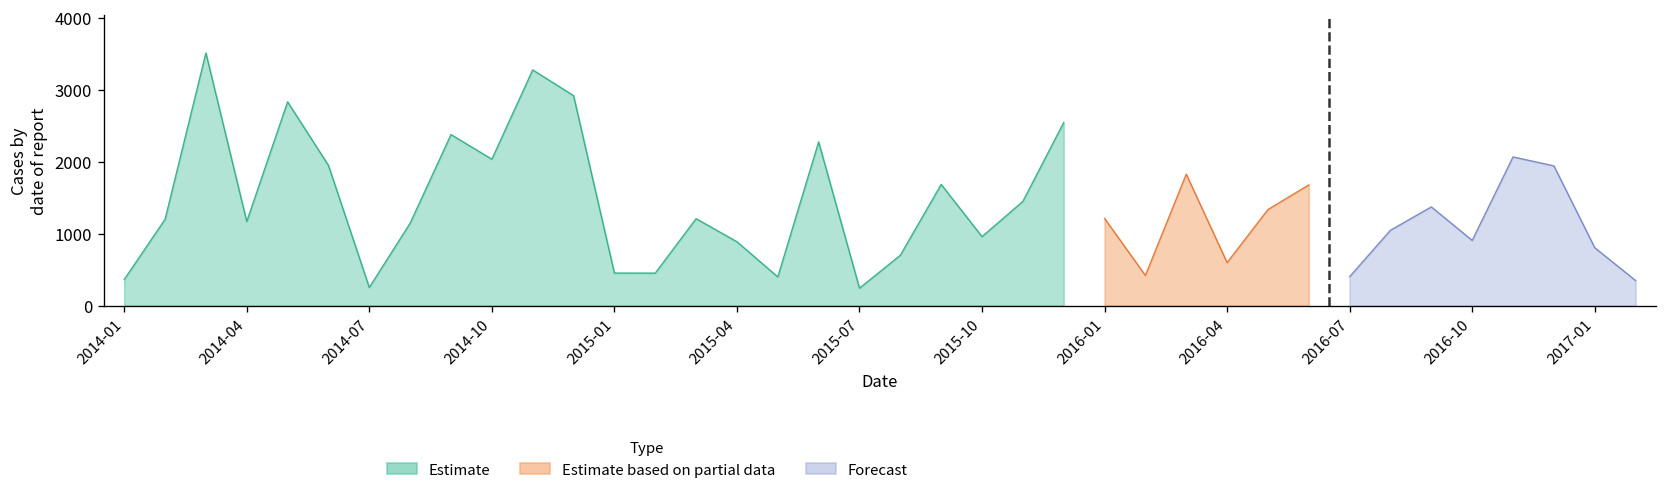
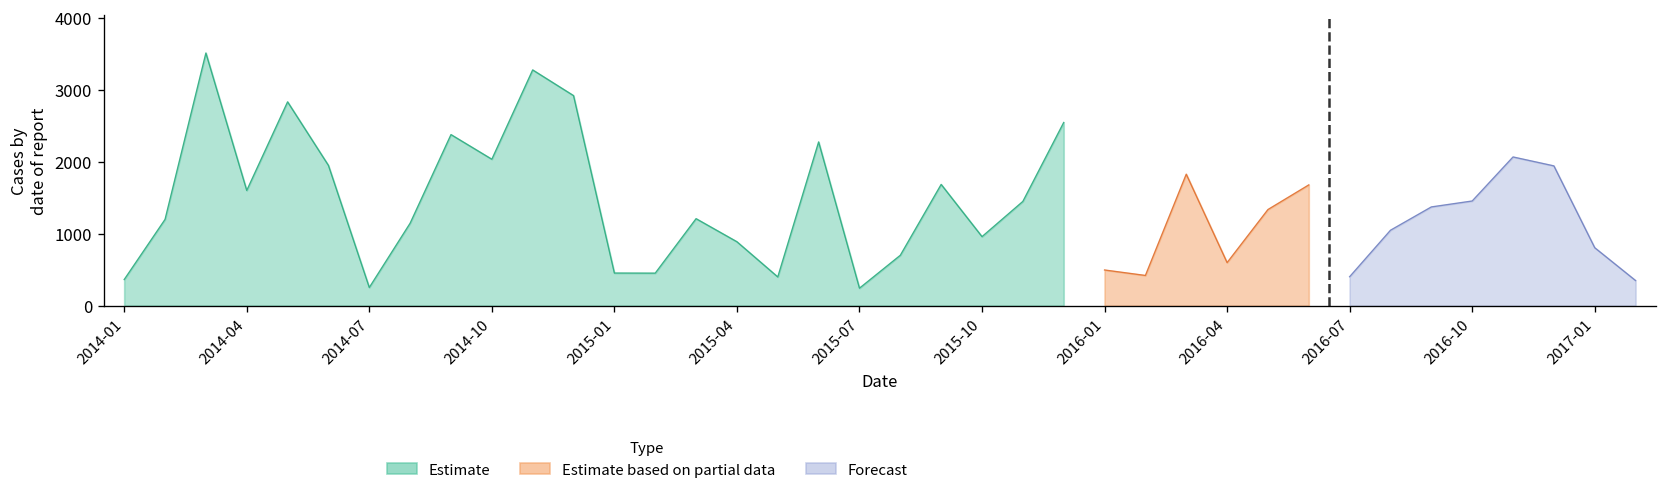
Estimate, 2014-04: 1200 -> 1600
Estimate based on partial data, 2016-01: 1200 -> 500
Forecast, 2016-10: 900 -> 1500
